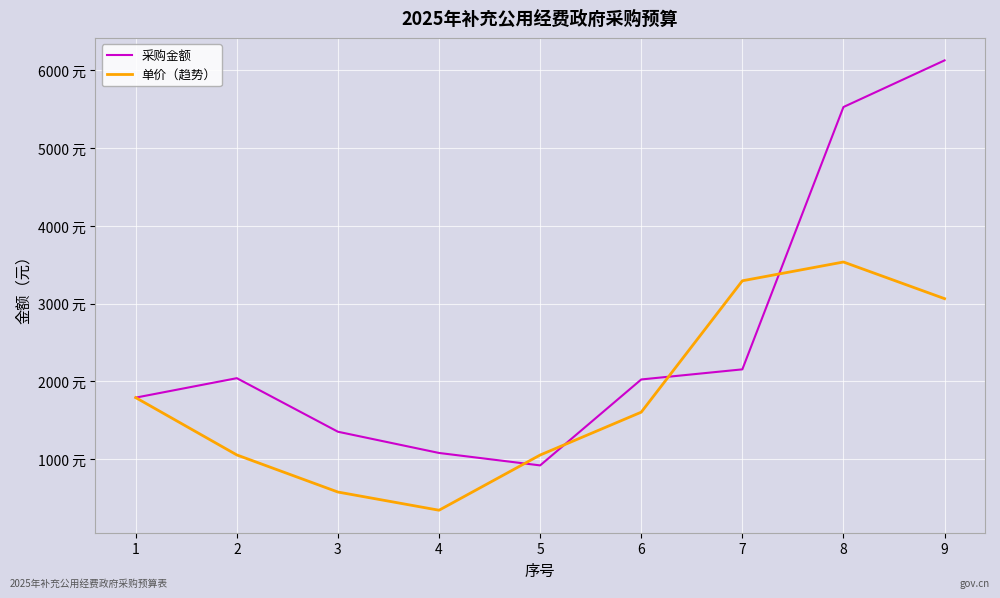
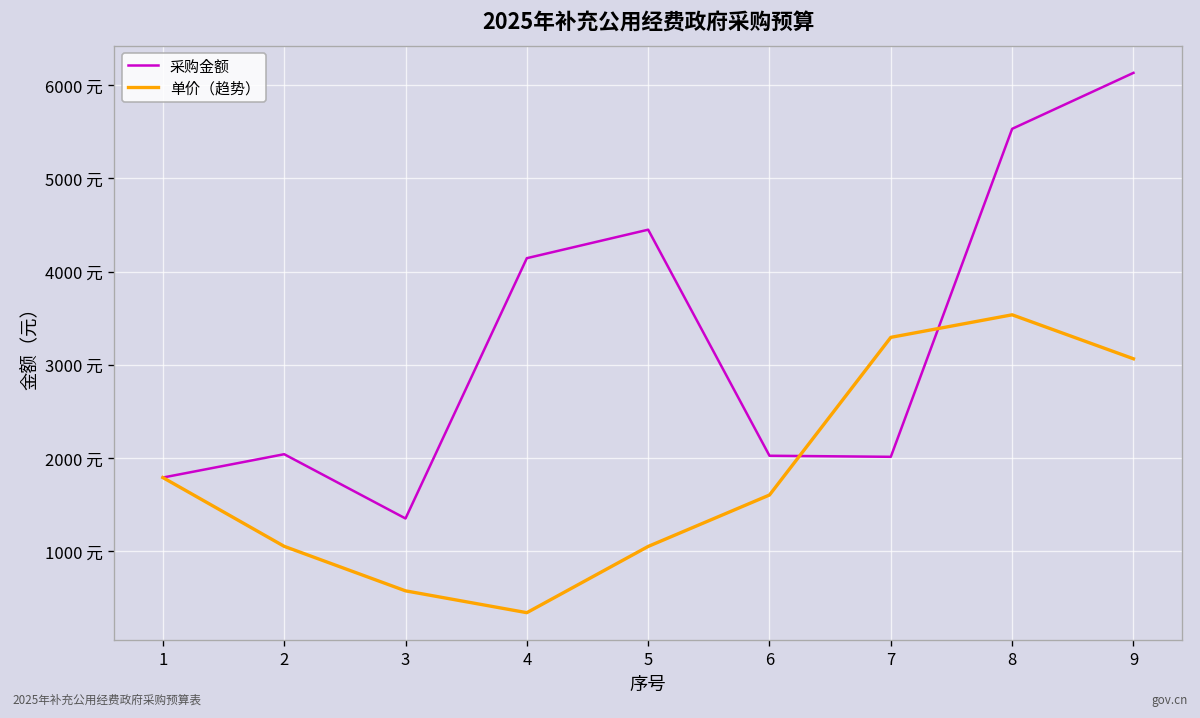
采购金额, 4: 1100 元 -> 4100 元
采购金额, 5: 900 元 -> 4400 元
采购金额, 7: 2200 元 -> 2000 元
